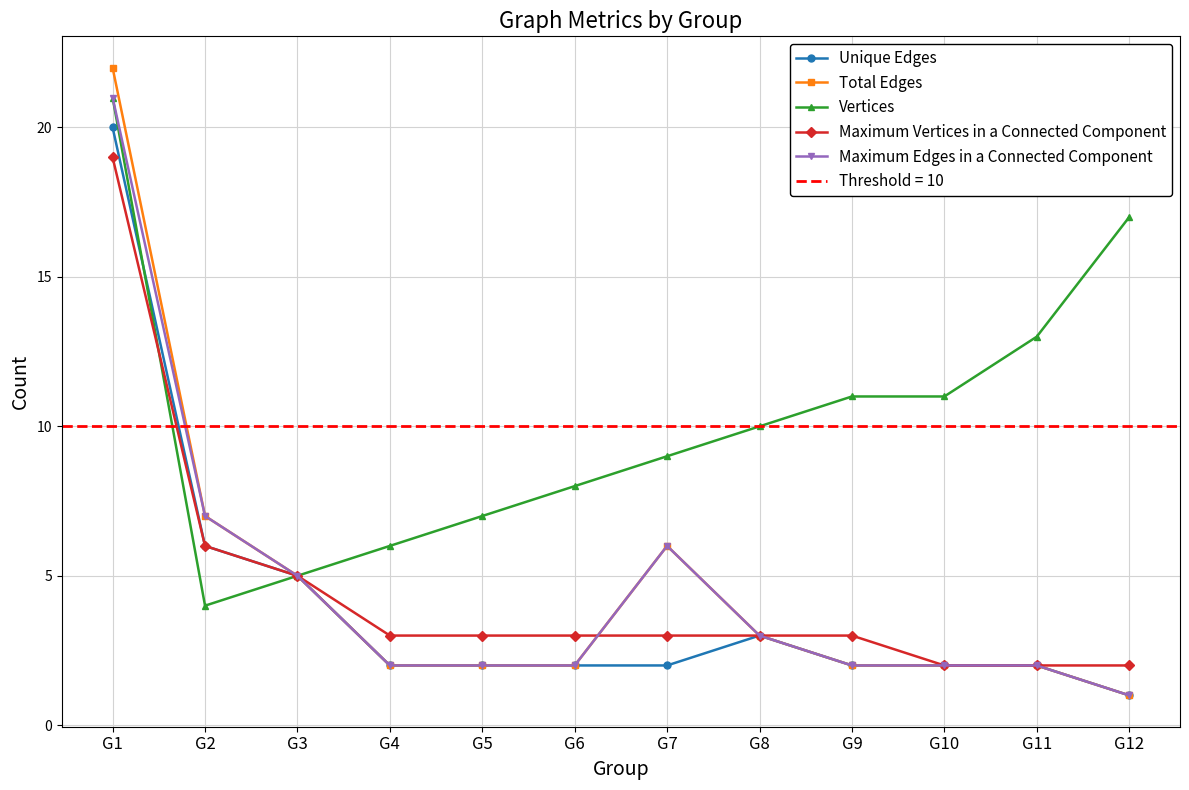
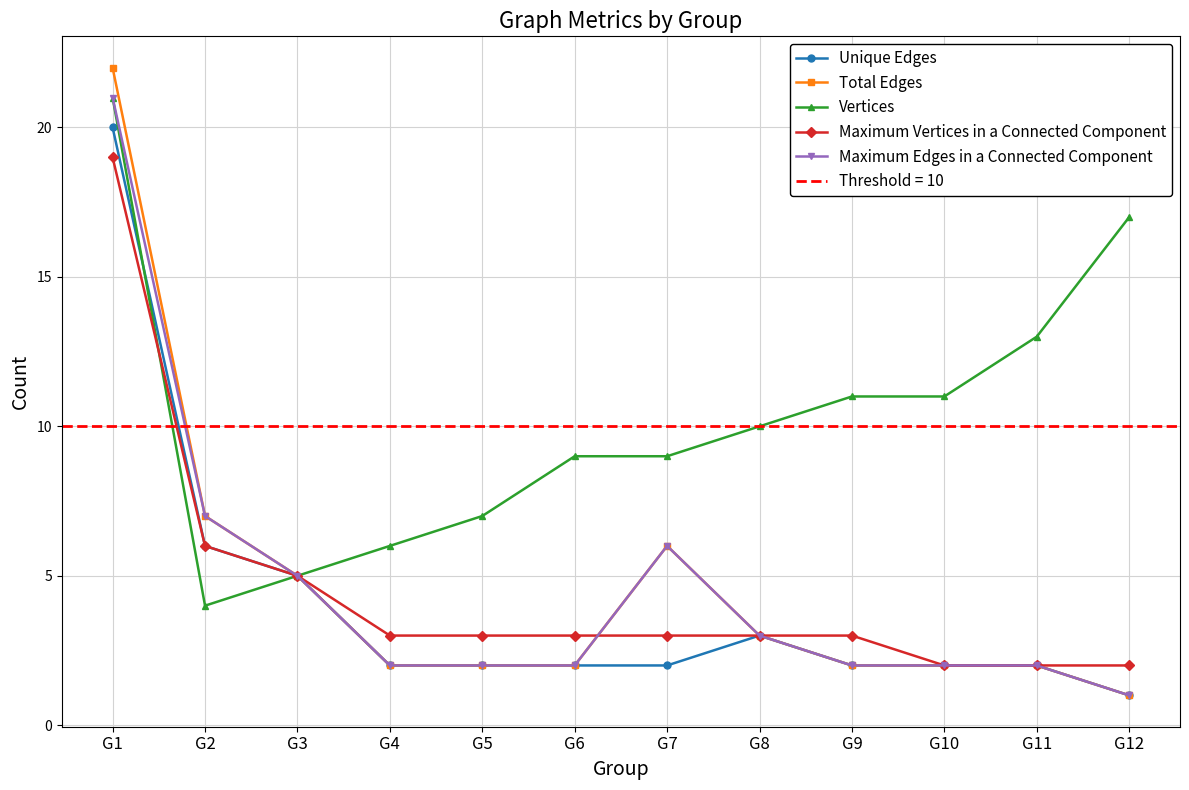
Vertices, G6: 8 -> 9
